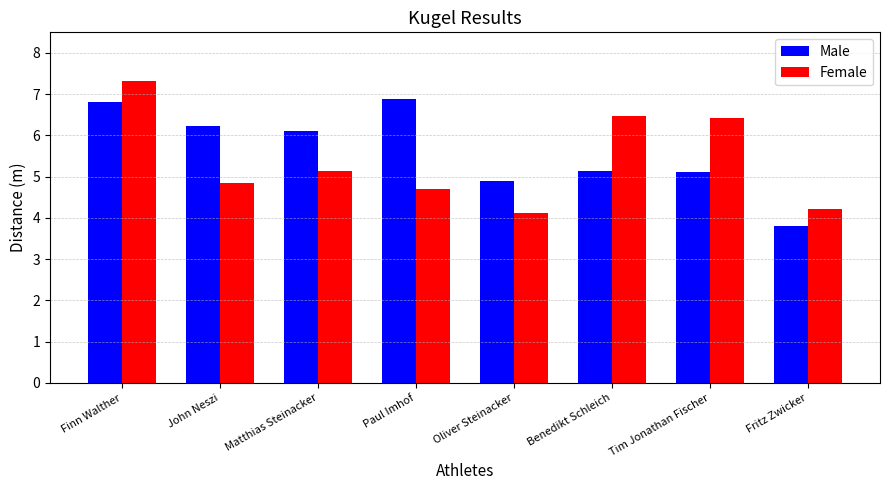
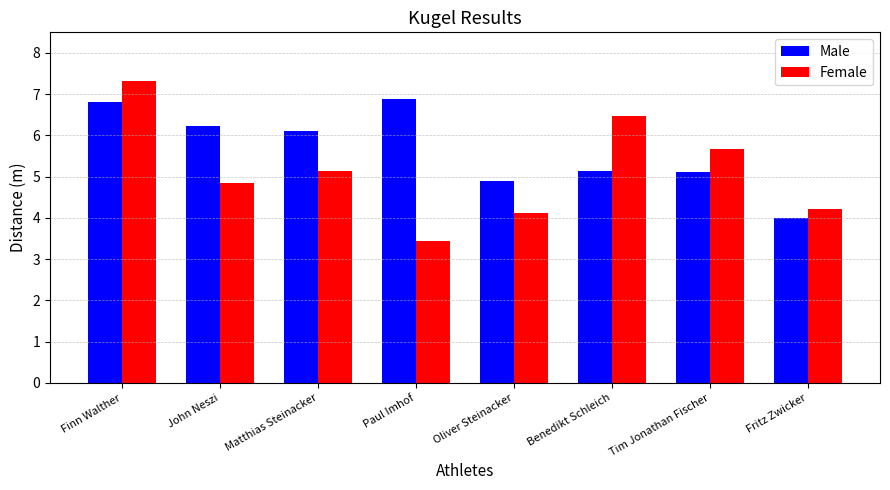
Female, Paul Imhof: 4.7 -> 3.4
Female, Tim Jonathan Fischer: 6.4 -> 5.7
Male, Fritz Zwicker: 3.8 -> 4.0
